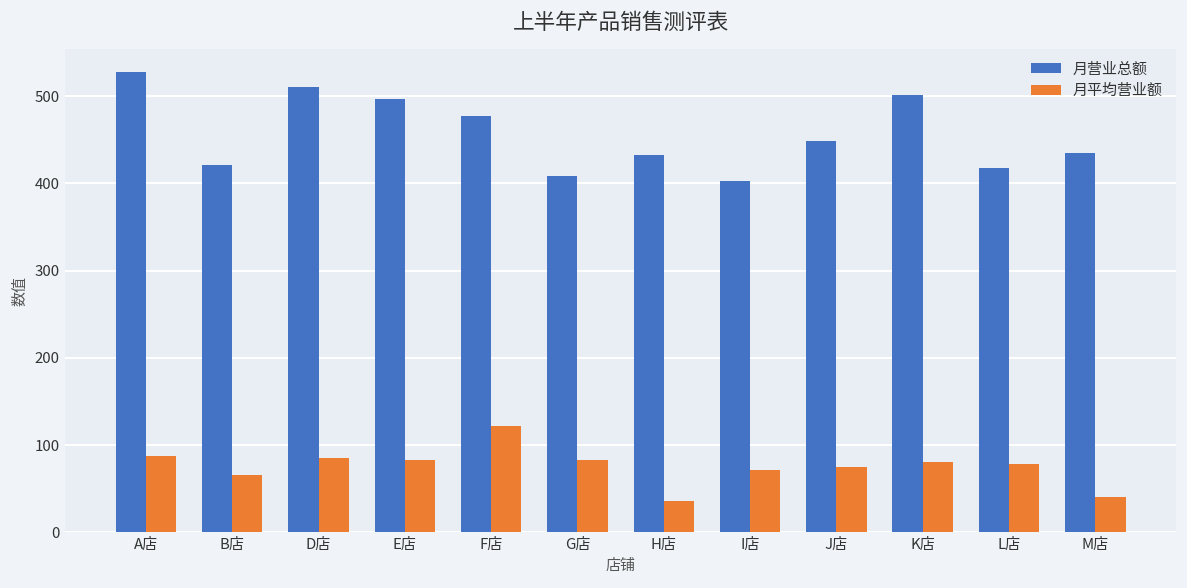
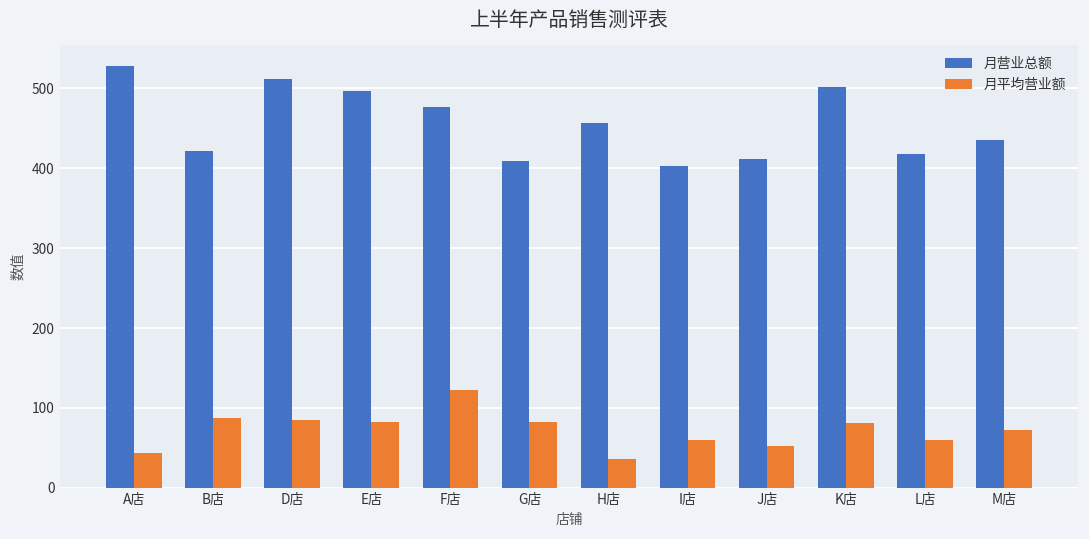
月平均营业额, A店: 90 -> 40
月平均营业额, B店: 70 -> 90
月营业总额, H店: 430 -> 460
月平均营业额, I店: 70 -> 60
月营业总额, J店: 450 -> 410
月平均营业额, J店: 70 -> 50
月平均营业额, L店: 80 -> 60
月平均营业额, M店: 40 -> 70
